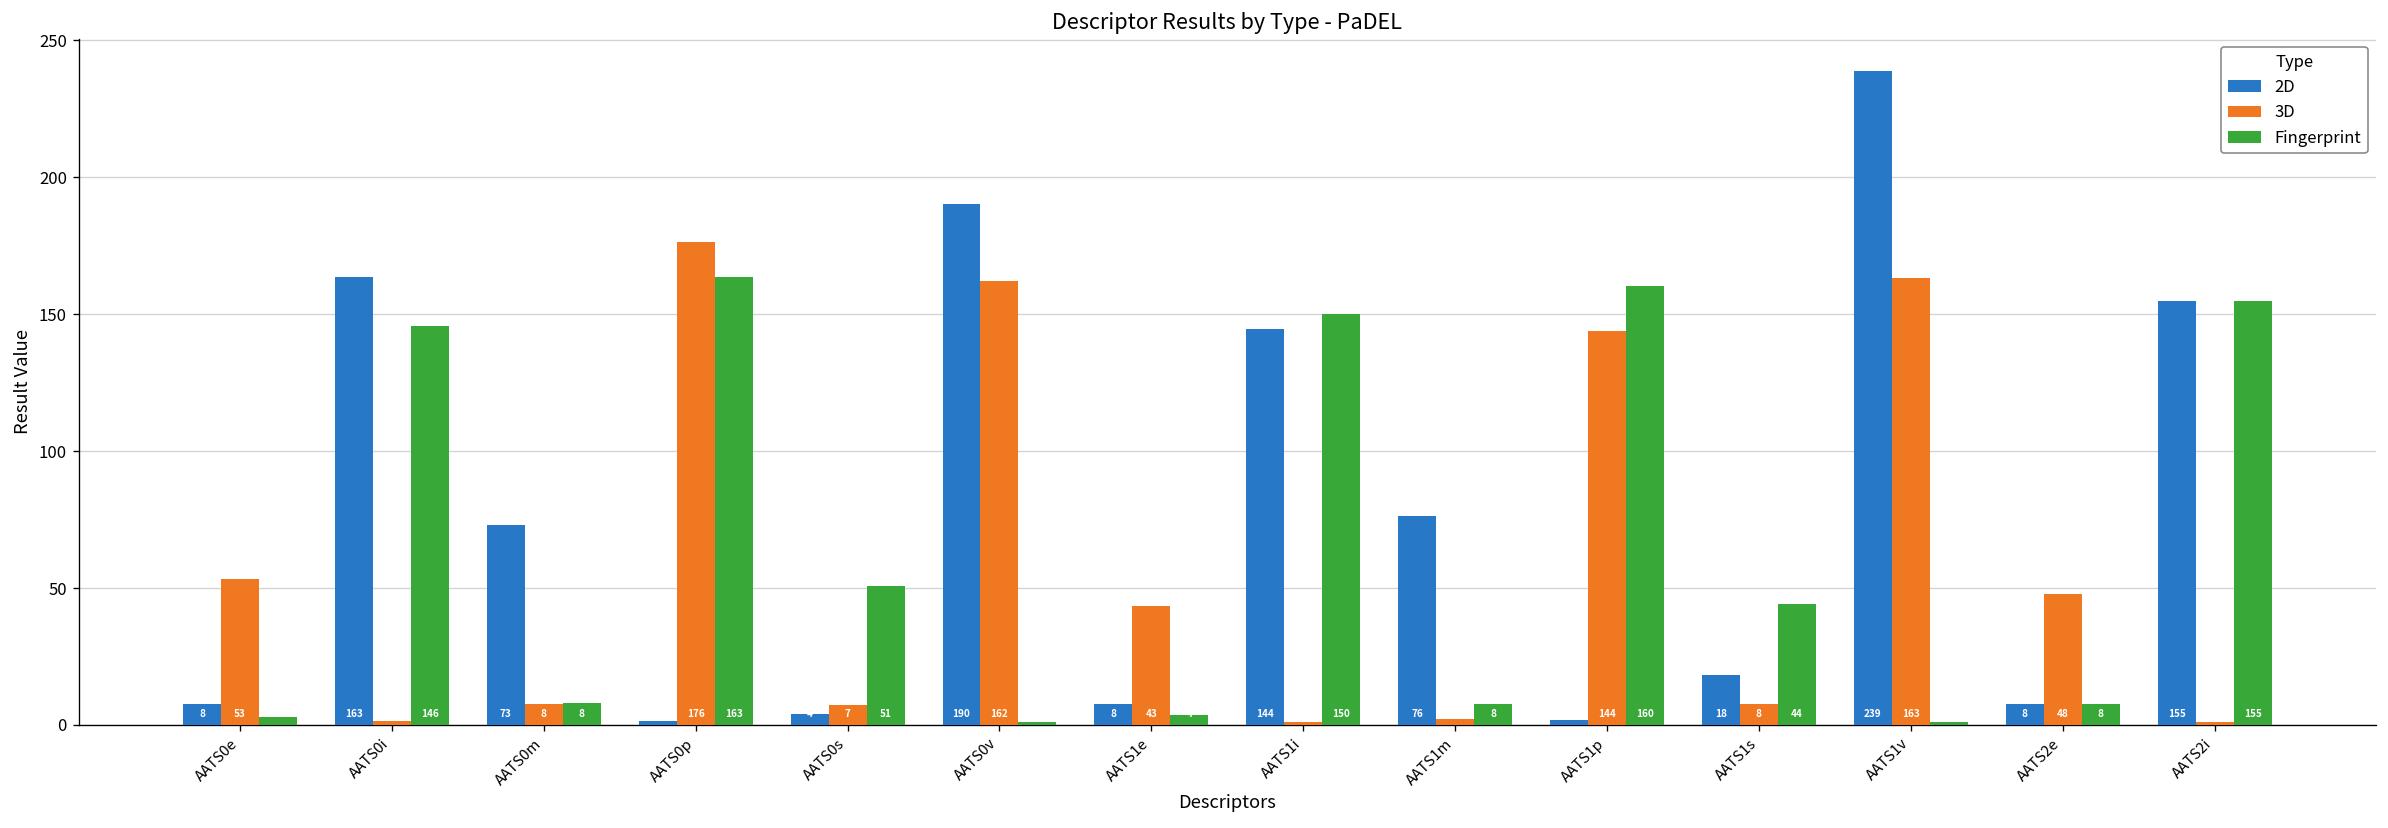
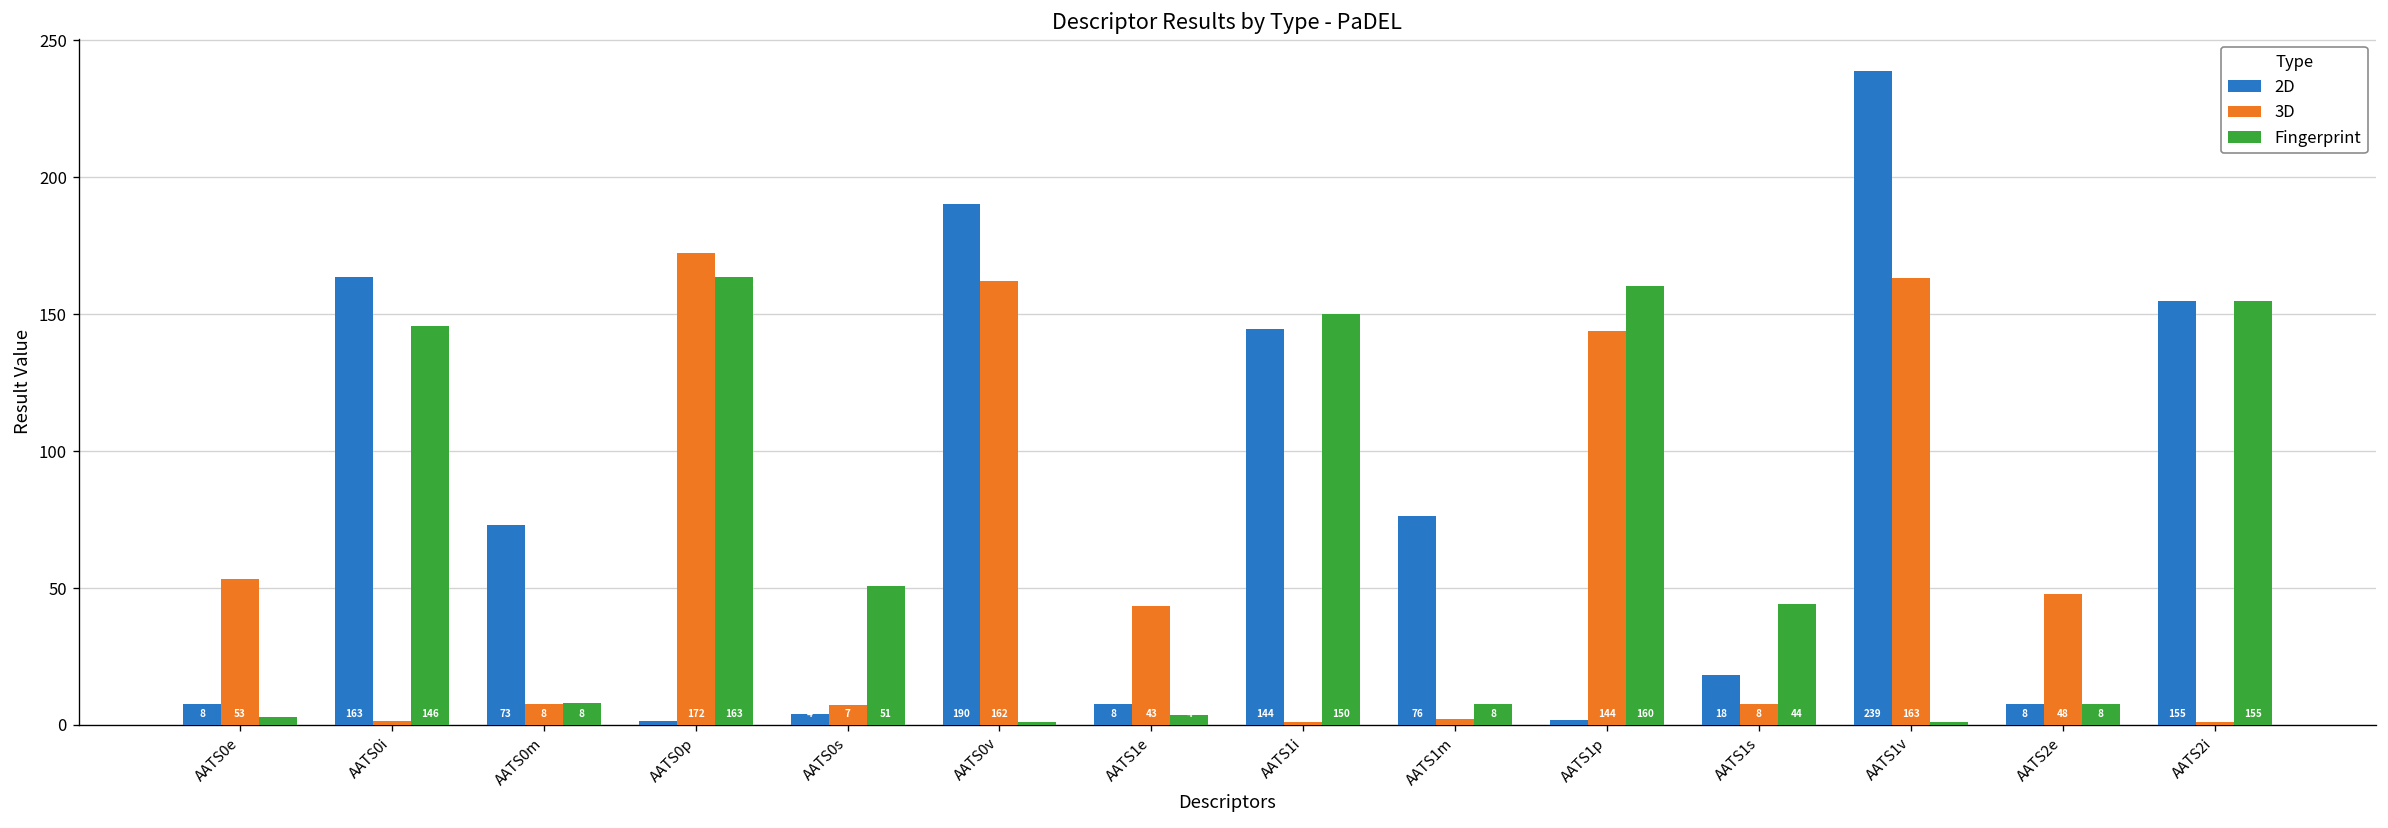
3D, AATS0p: 176 -> 172
